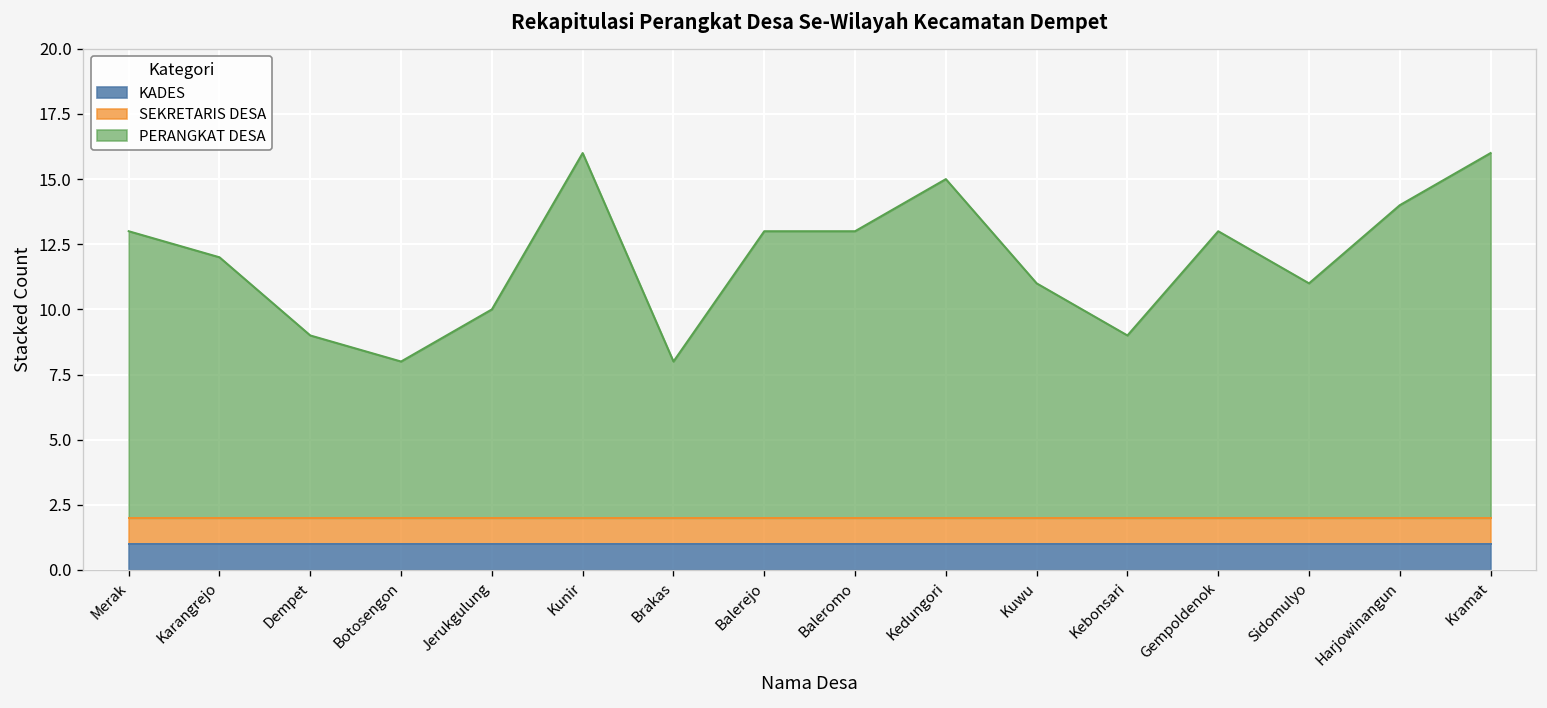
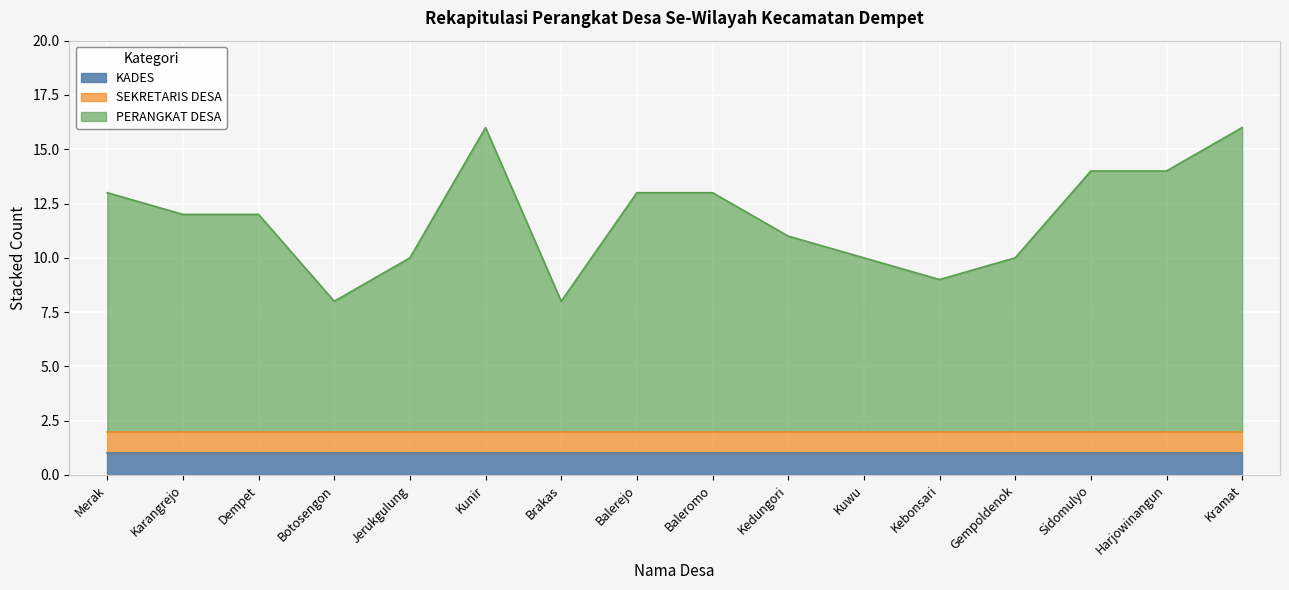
PERANGKAT DESA, Dempet: 9.0 -> 12.0
PERANGKAT DESA, Kedungori: 15.0 -> 11.0
PERANGKAT DESA, Kuwu: 11.0 -> 10.0
PERANGKAT DESA, Gempoldenok: 13.0 -> 10.0
PERANGKAT DESA, Sidomulyo: 11.0 -> 14.0
